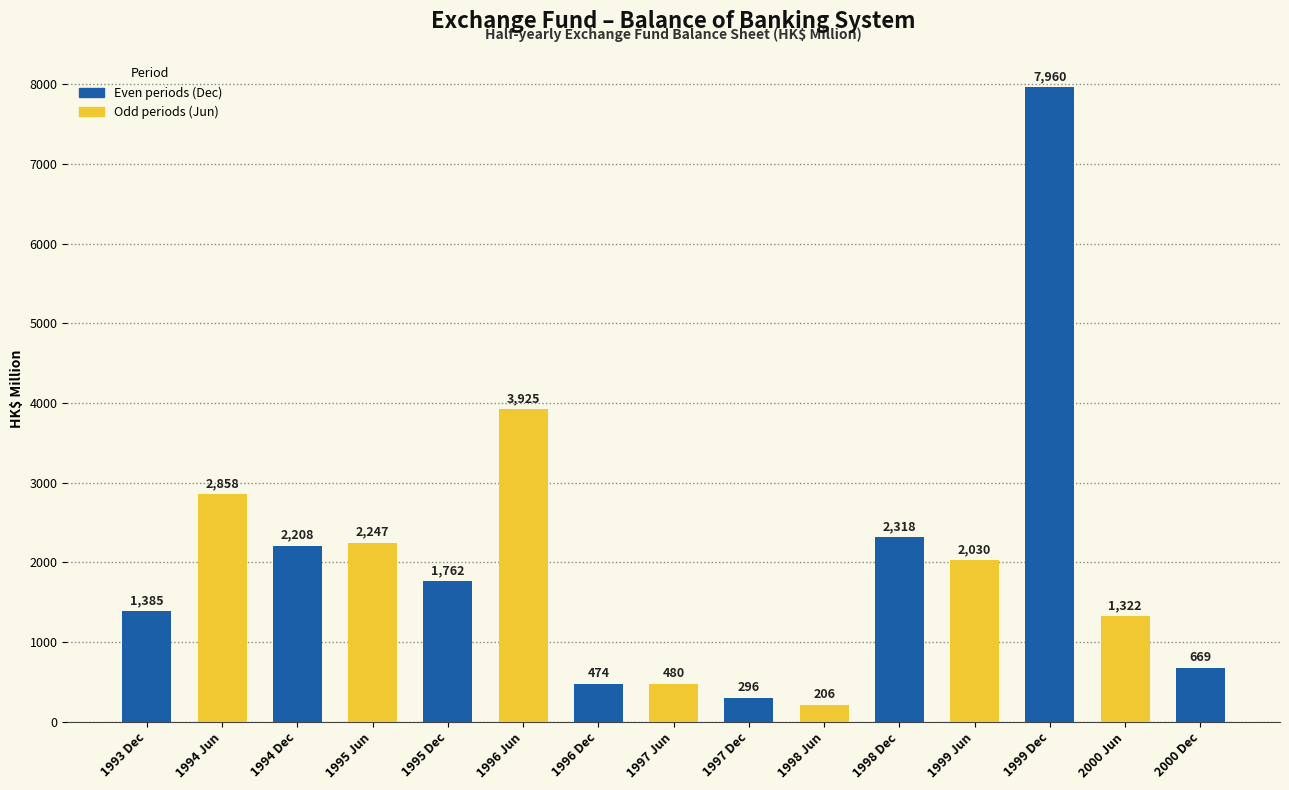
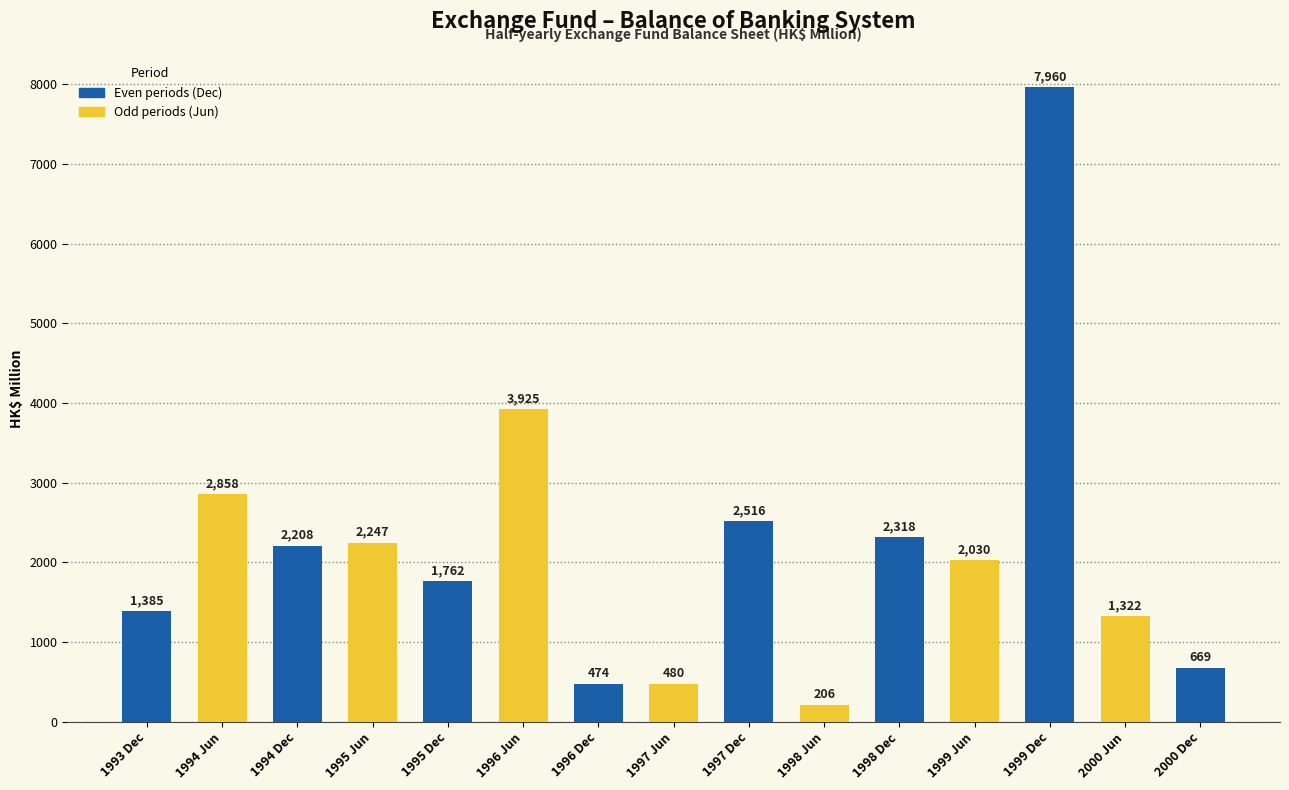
1997 Dec: 296 -> 2,516
